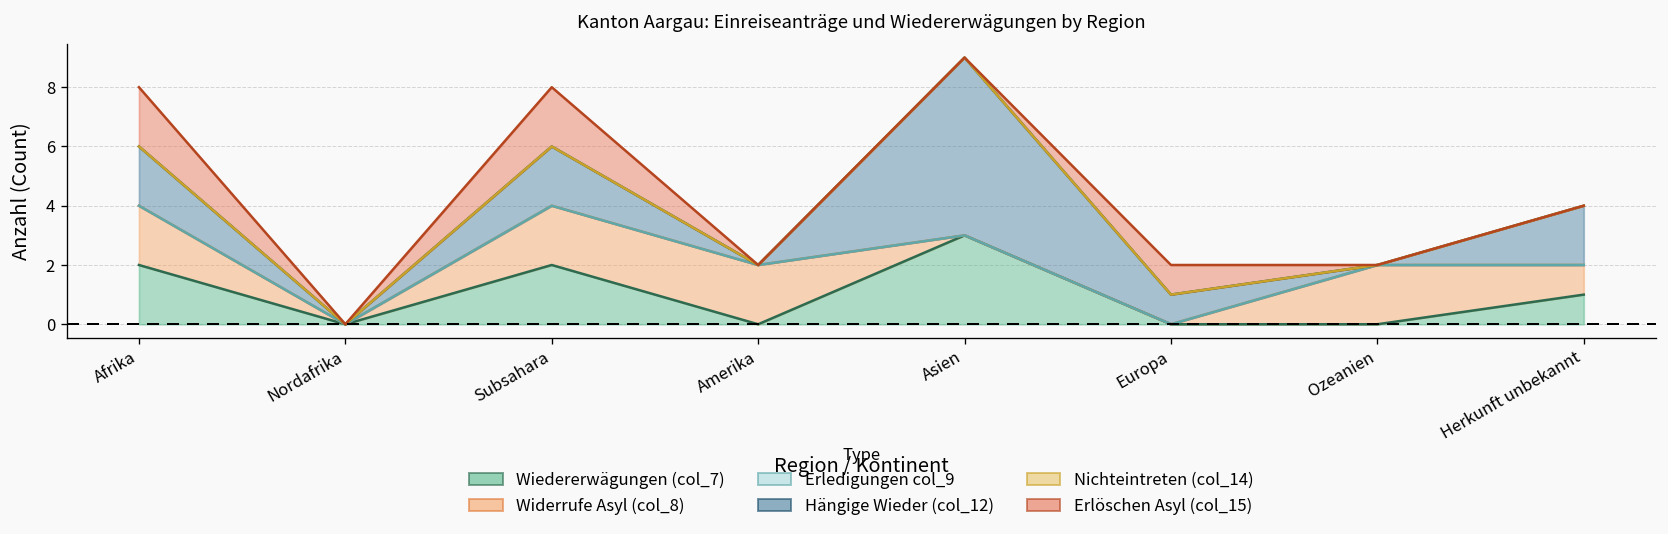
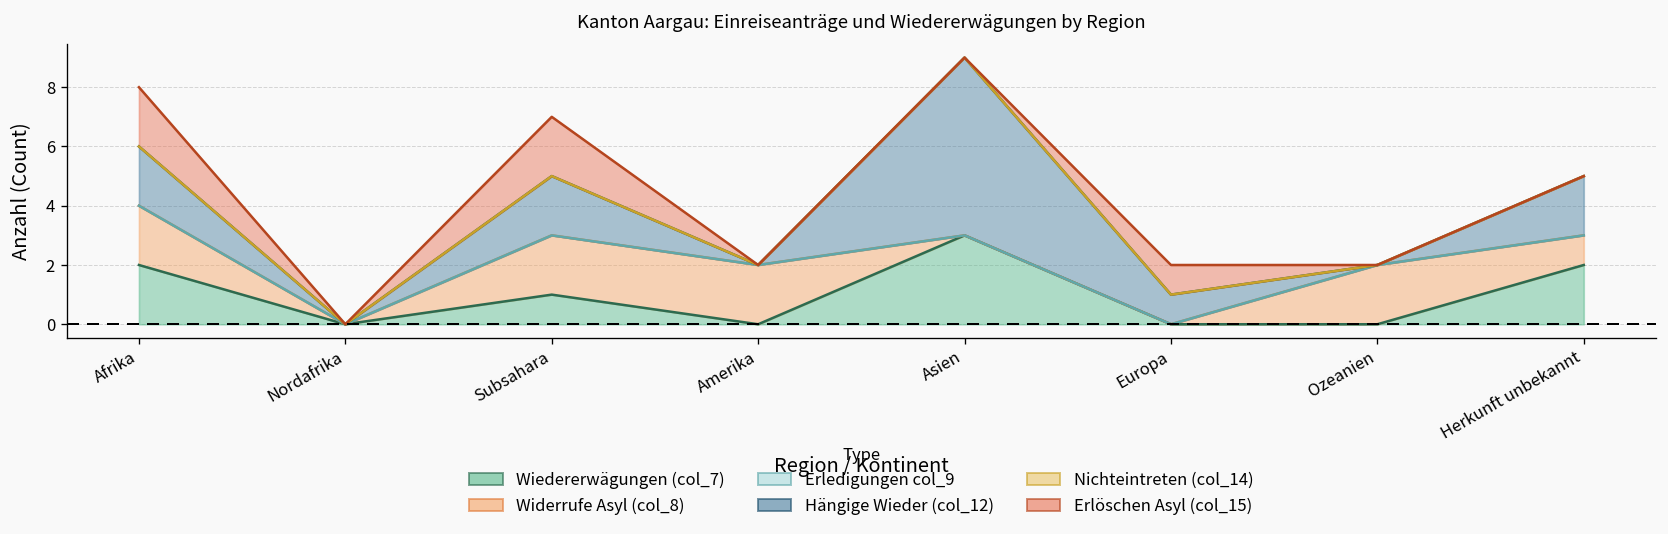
Wiedererwägungen (col_7), Subsahara: 2 -> 1
Wiedererwägungen (col_7), Herkunft unbekannt: 1 -> 2
